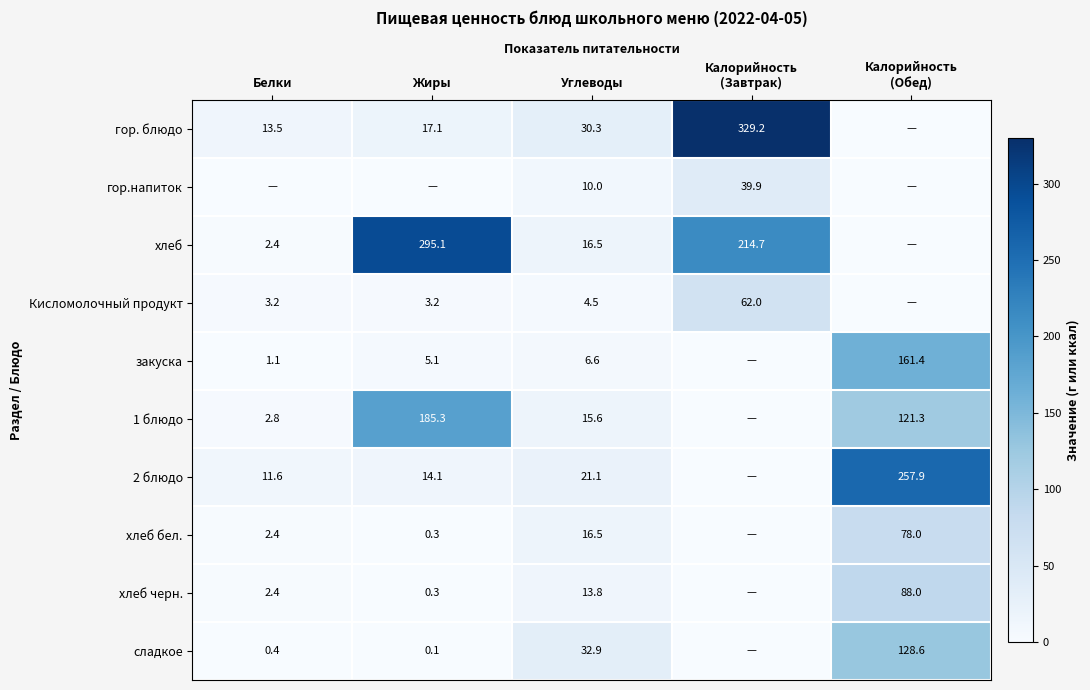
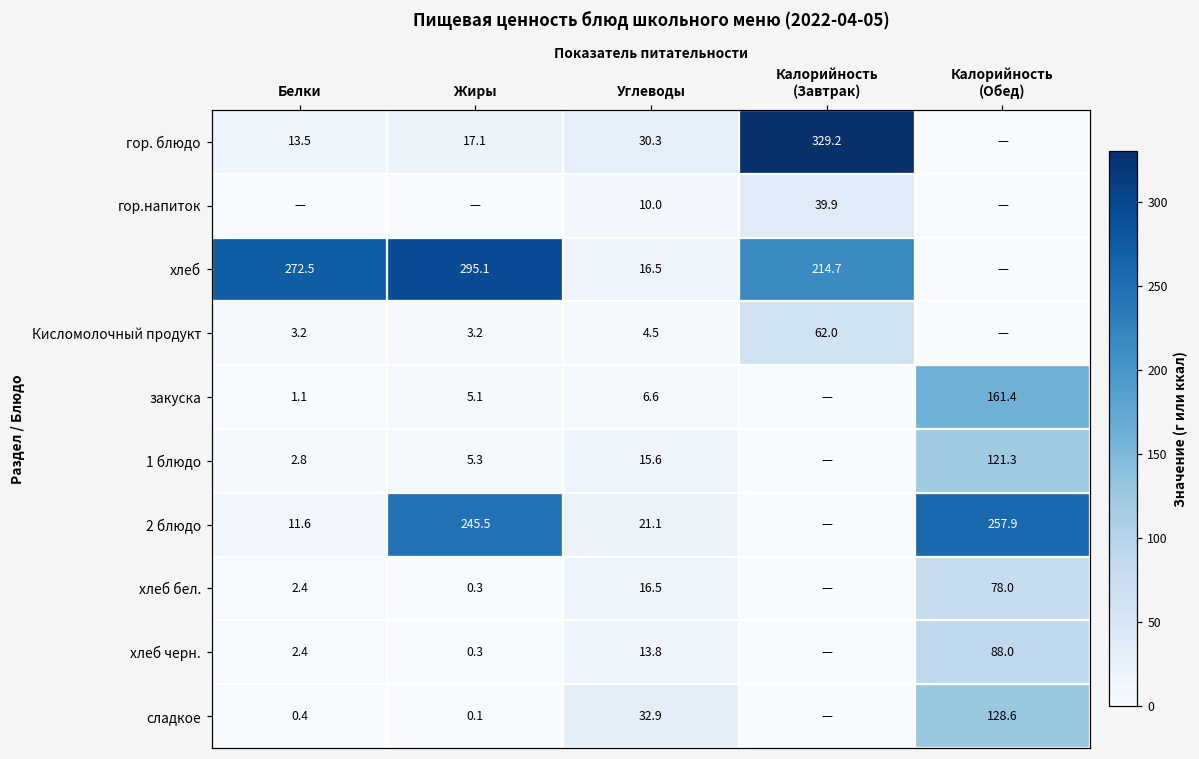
хлеб, Белки: 2.4 -> 272.5
1 блюдо, Жиры: 185.3 -> 5.3
2 блюдо, Жиры: 14.1 -> 245.5
